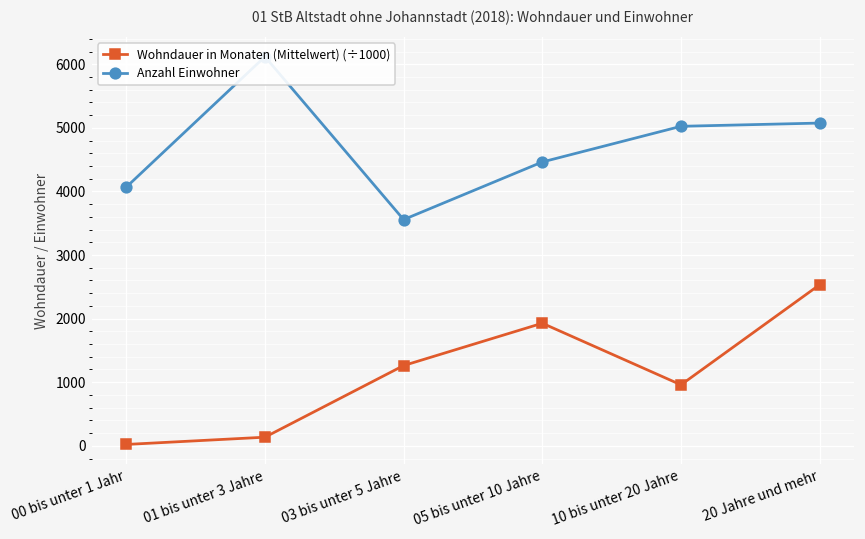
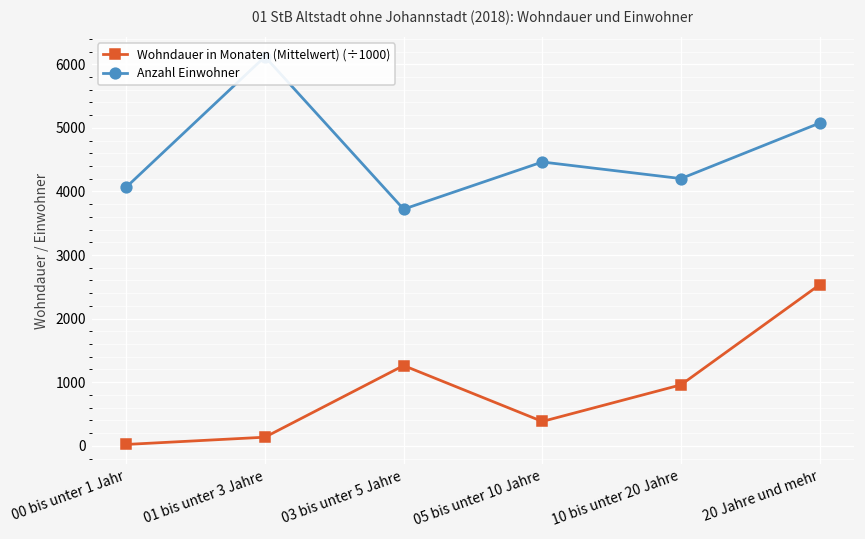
Anzahl Einwohner, 03 bis unter 5 Jahre: 3600 -> 3700
Wohndauer in Monaten (Mittelwert) (÷1000), 05 bis unter 10 Jahre: 1900 -> 400
Anzahl Einwohner, 10 bis unter 20 Jahre: 5000 -> 4200
